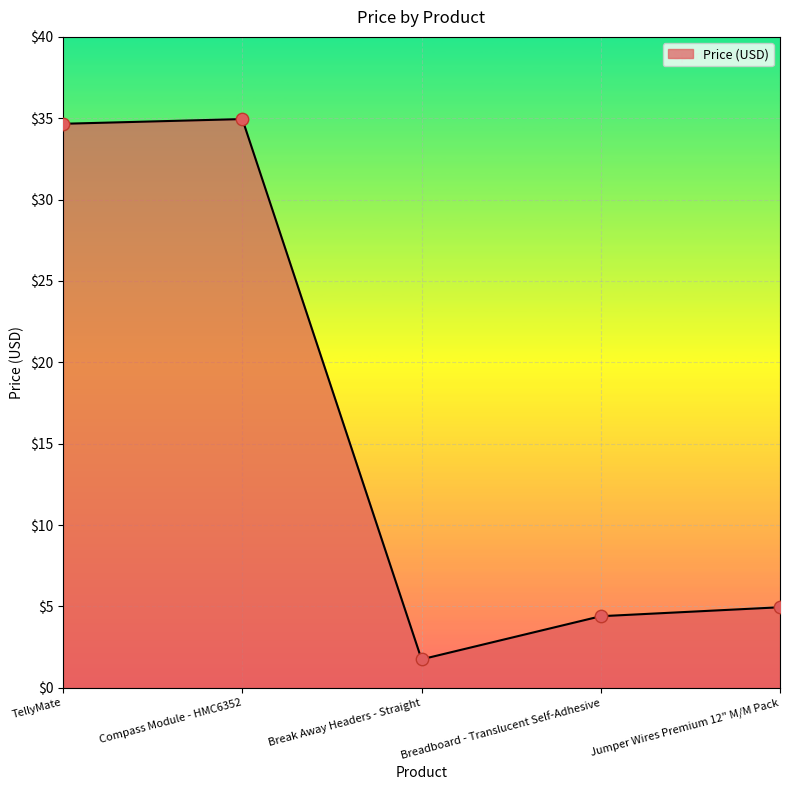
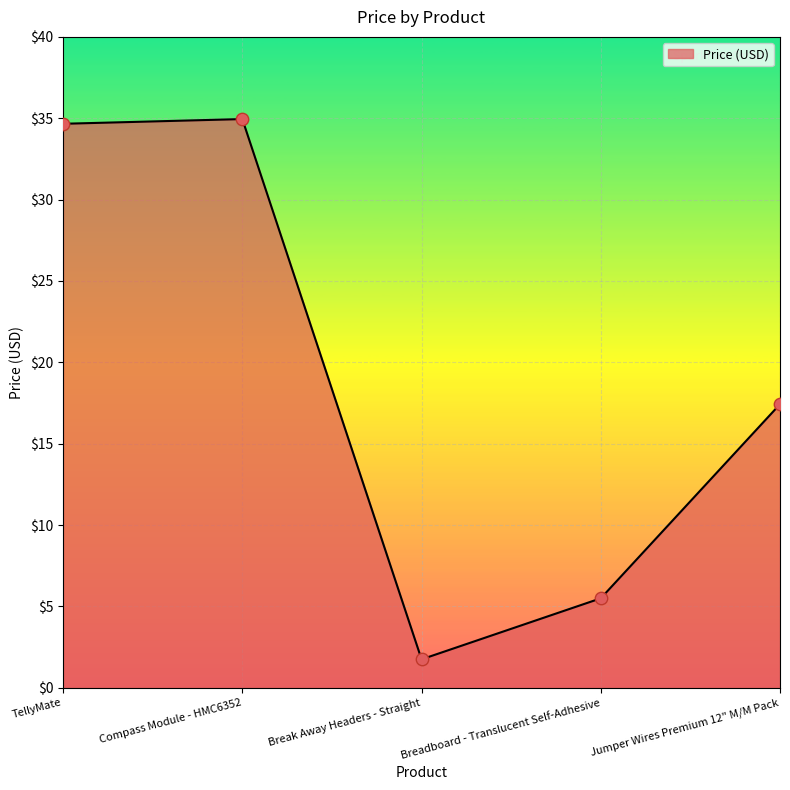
Breadboard - Translucent Self-Adhesive: $4.4 -> $5.5
Jumper Wires Premium 12" M/M Pack: $5.0 -> $17.4
